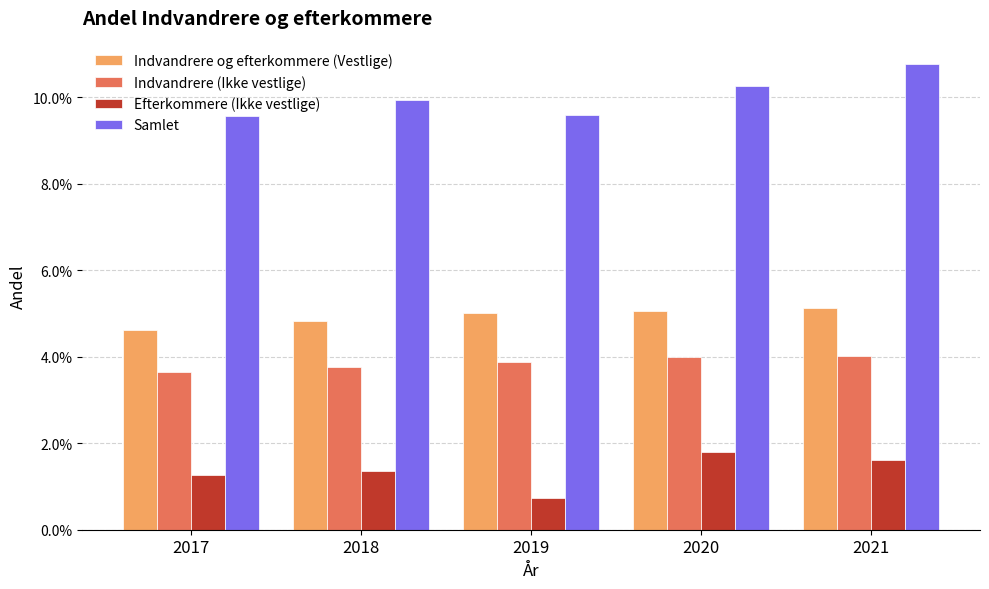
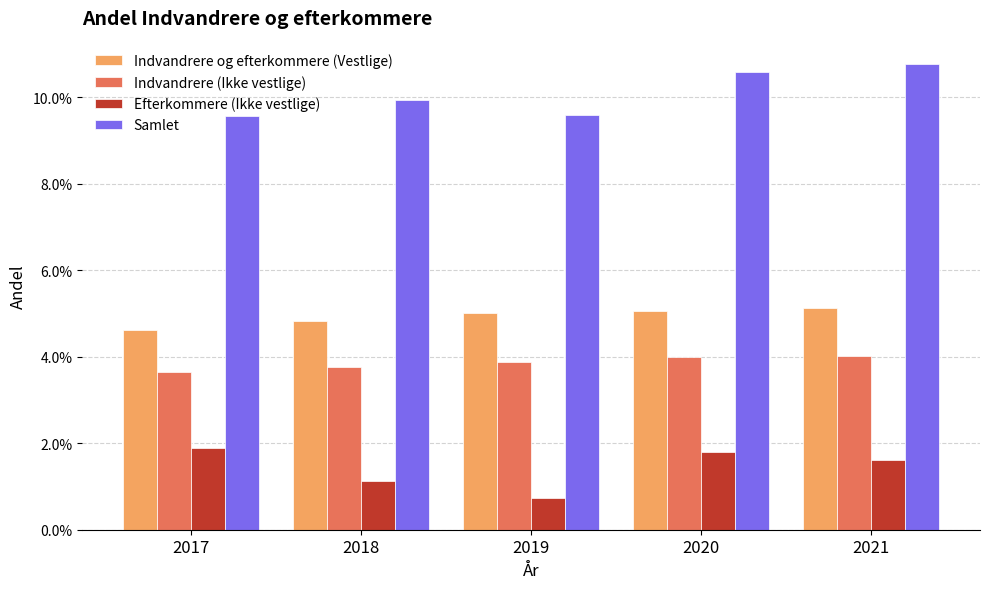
Efterkommere (Ikke vestlige), 2017: 1.3% -> 1.9%
Efterkommere (Ikke vestlige), 2018: 1.3% -> 1.1%
Samlet, 2020: 10.3% -> 10.6%
